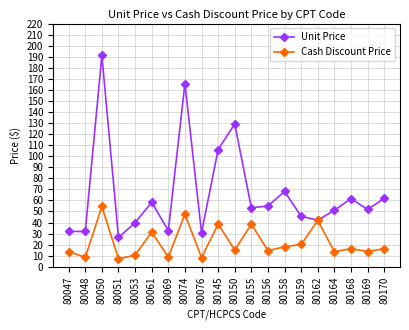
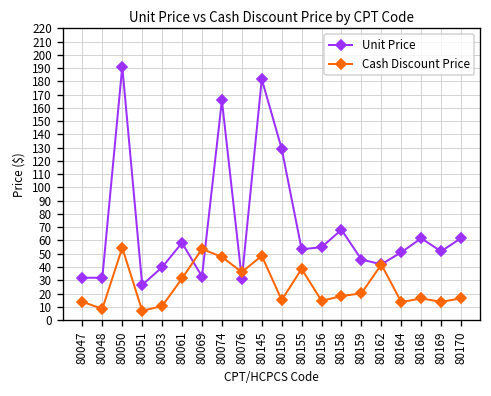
Cash Discount Price, 80069: 9 -> 54
Cash Discount Price, 80076: 8 -> 36
Unit Price, 80145: 106 -> 182
Cash Discount Price, 80145: 39 -> 48
